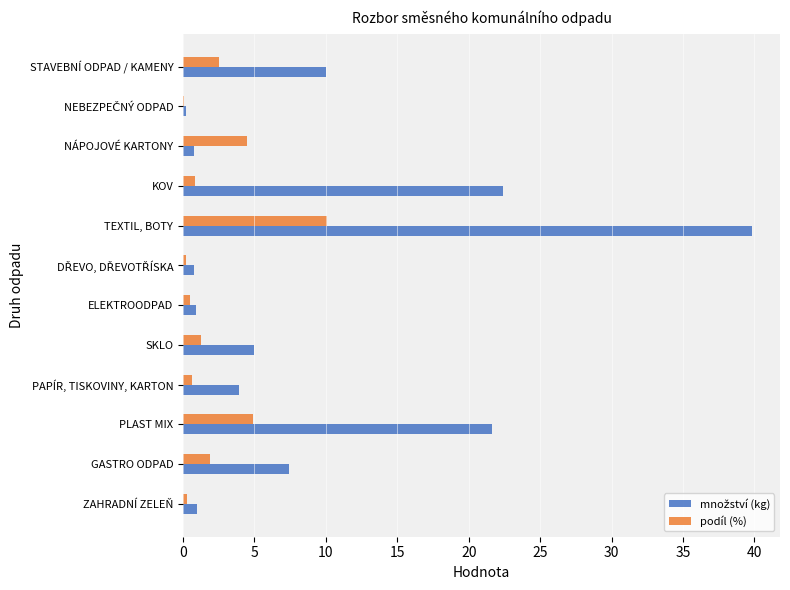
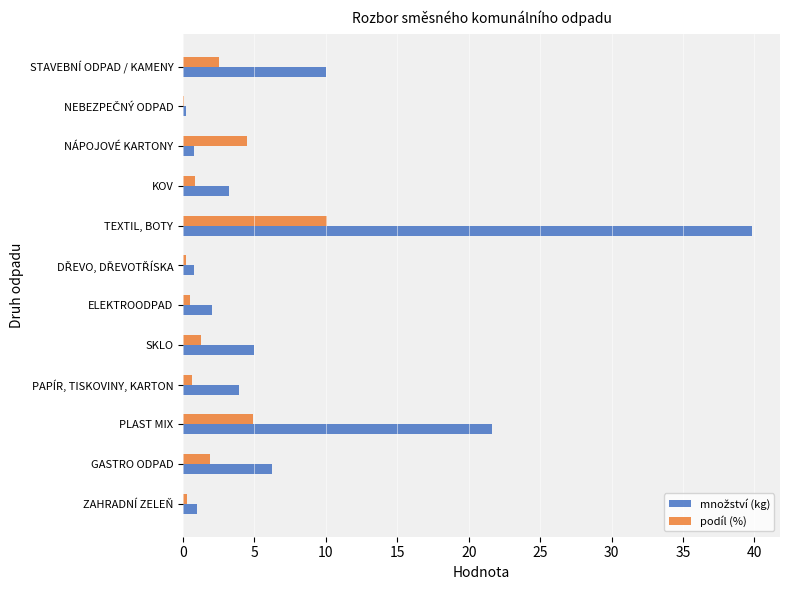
množství (kg), KOV: 22.4 -> 3.2
množství (kg), ELEKTROODPAD: 0.9 -> 2.0
množství (kg), GASTRO ODPAD: 7.4 -> 6.2
